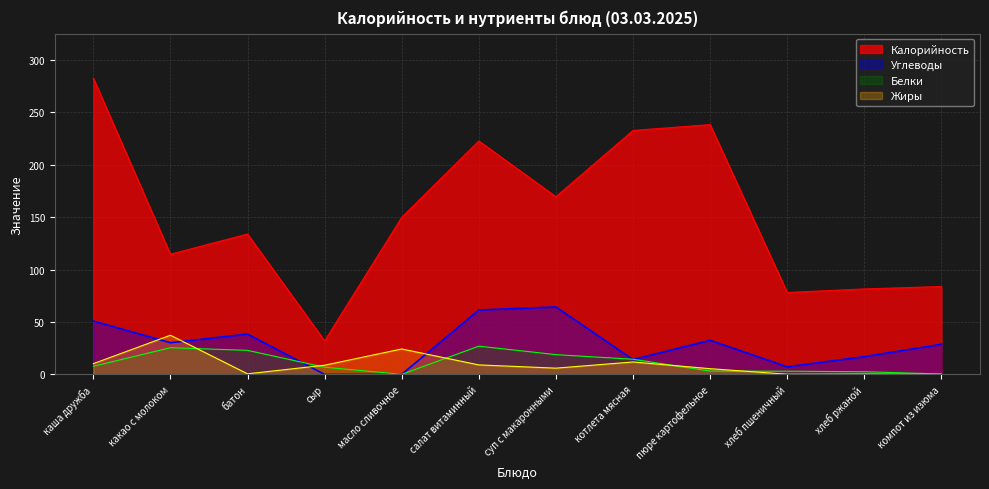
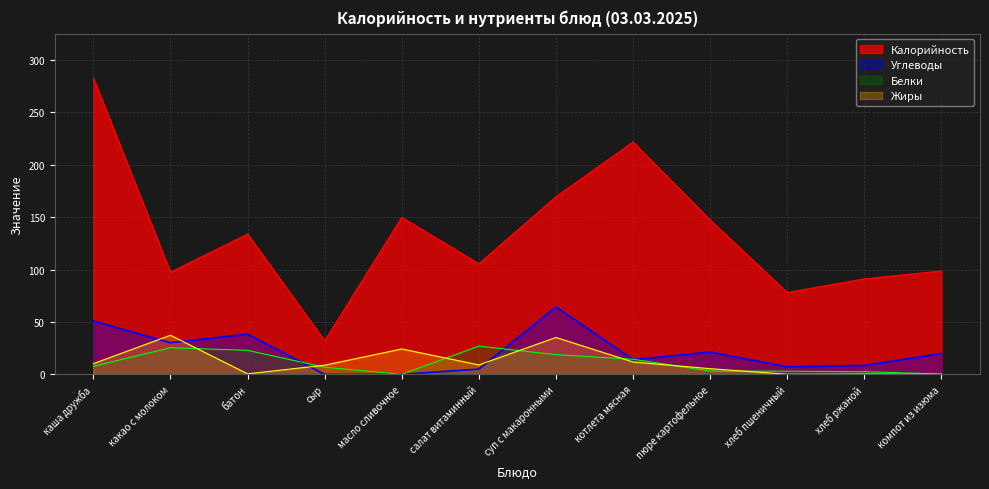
Калорийность, какао с молоком: 115 -> 98
Калорийность, салат витаминный: 223 -> 106
Углеводы, салат витаминный: 62 -> 5
Жиры, суп с макаронными: 6 -> 35
Калорийность, котлета мясная: 233 -> 222
Калорийность, пюре картофельное: 238 -> 147
Углеводы, пюре картофельное: 33 -> 21
Калорийность, хлеб ржаной: 82 -> 91
Углеводы, хлеб ржаной: 17 -> 9
Калорийность, компот из изюма: 84 -> 99
Углеводы, компот из изюма: 29 -> 20
